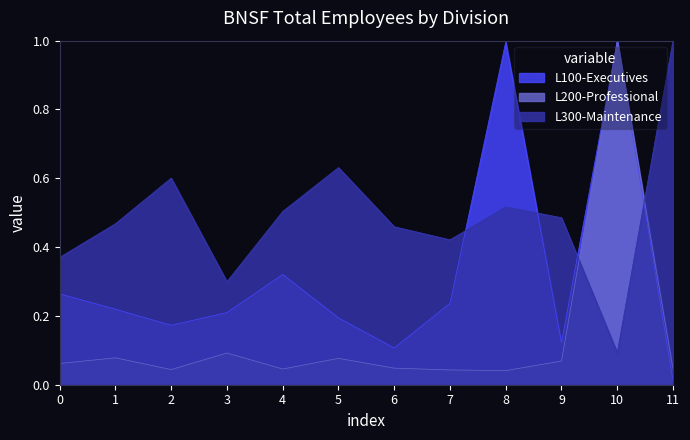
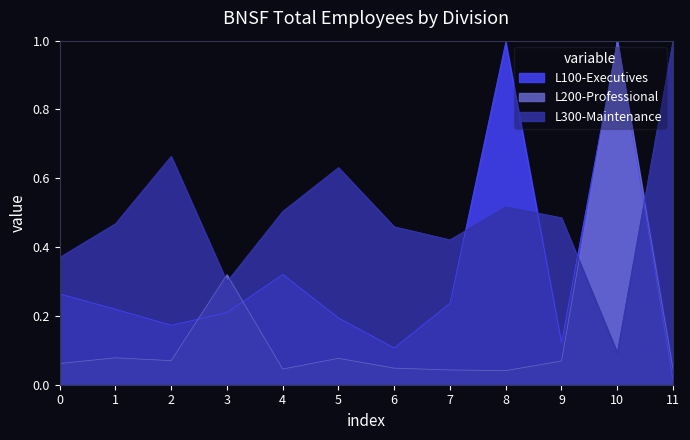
L200-Professional, 2: 0.04 -> 0.07
L300-Maintenance, 2: 0.60 -> 0.66
L200-Professional, 3: 0.09 -> 0.32
